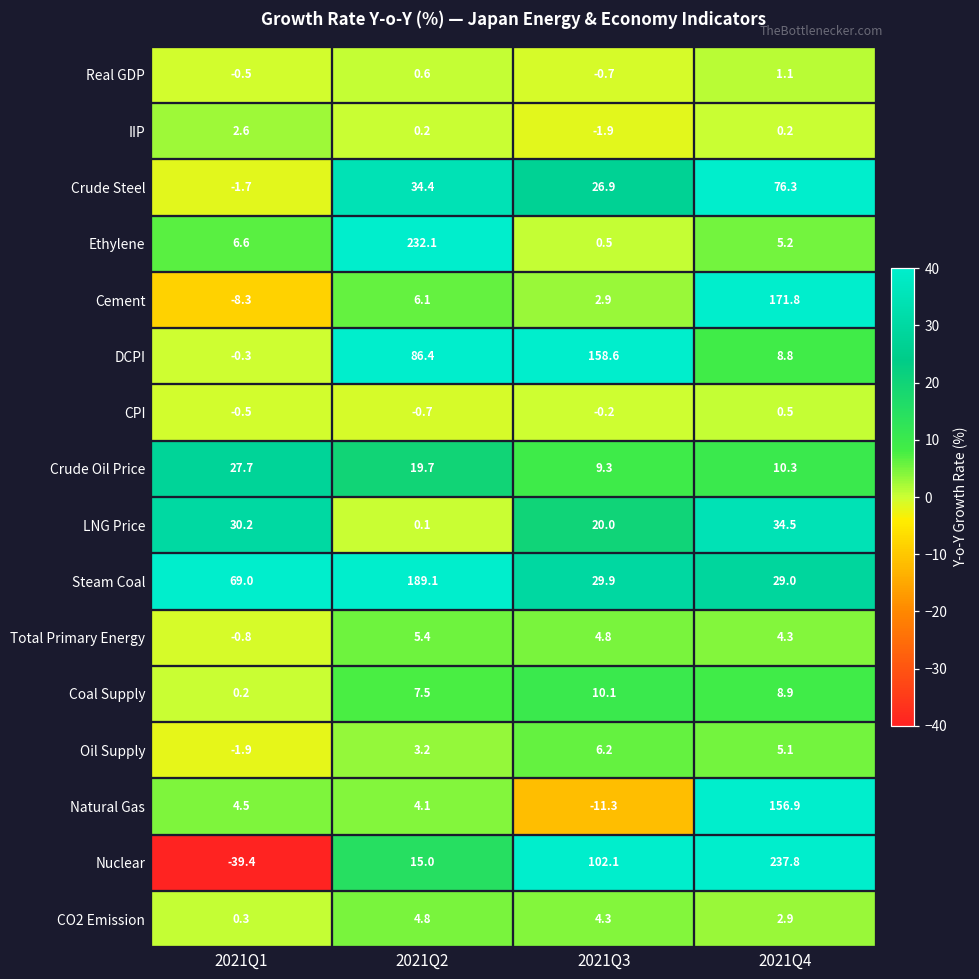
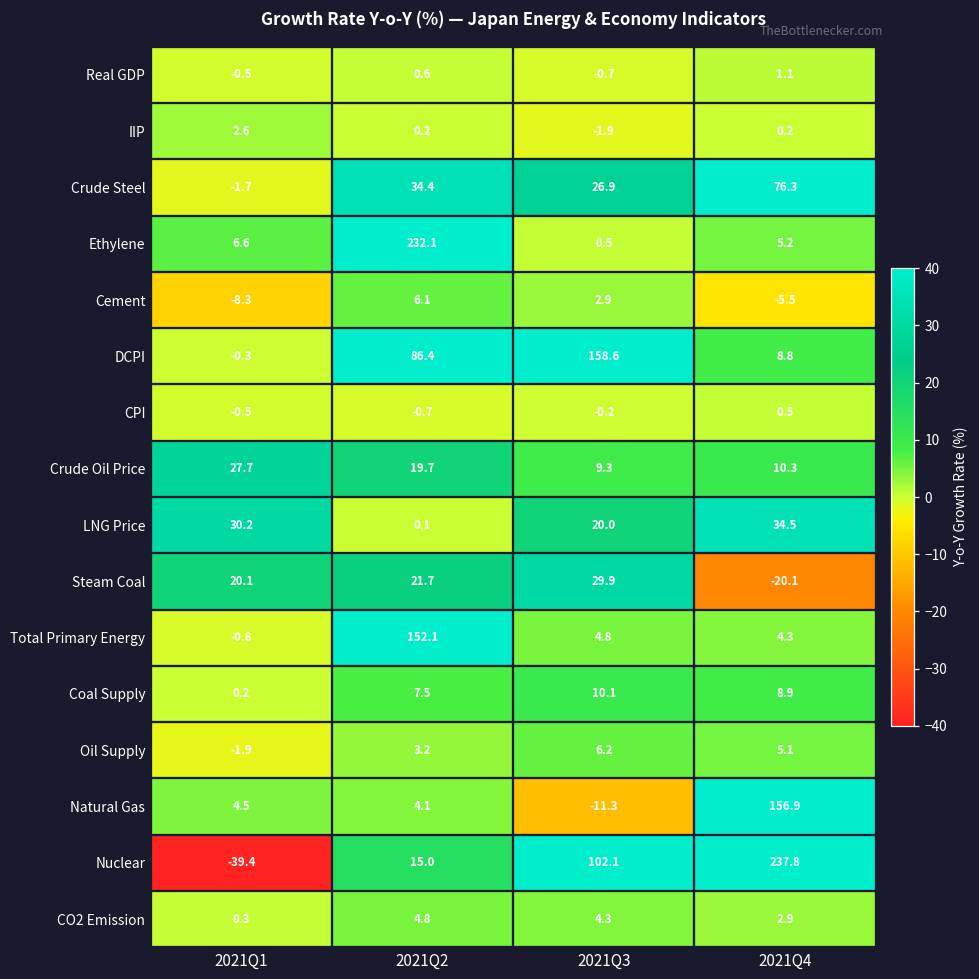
Cement, 2021Q4: 171.8 -> -5.5
Steam Coal, 2021Q1: 69.0 -> 20.1
Steam Coal, 2021Q2: 189.1 -> 21.7
Steam Coal, 2021Q4: 29.0 -> -20.1
Total Primary Energy, 2021Q2: 5.4 -> 152.1
